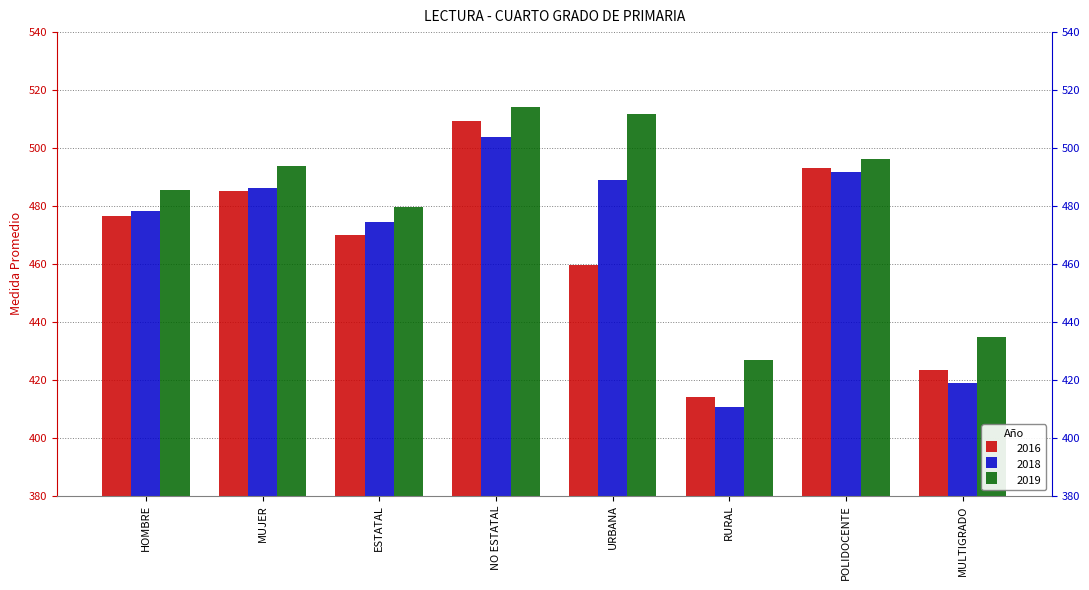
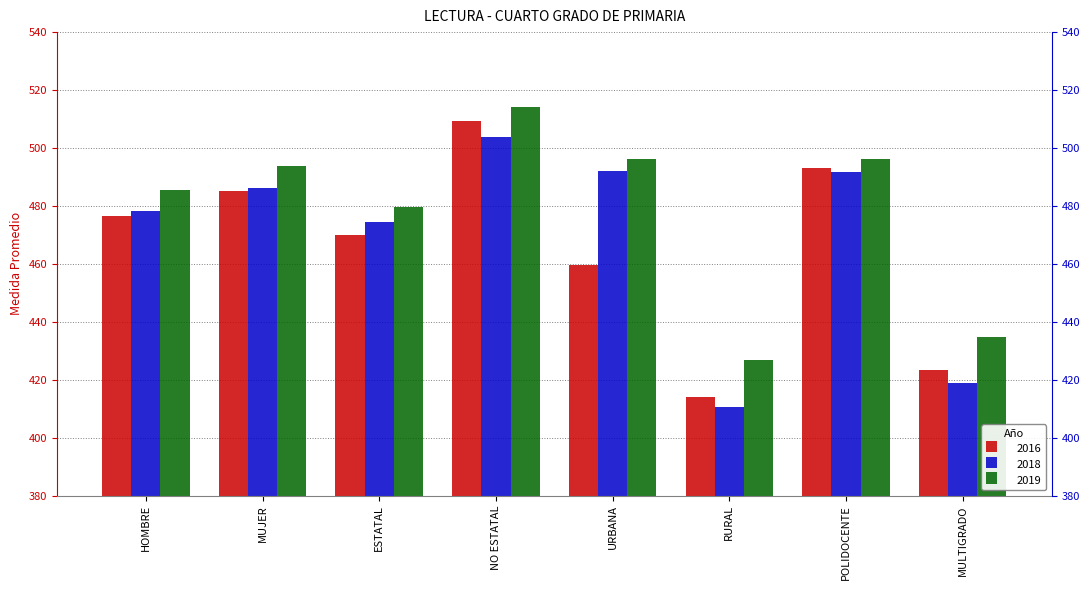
2018, URBANA: 489 -> 492
2019, URBANA: 512 -> 496
